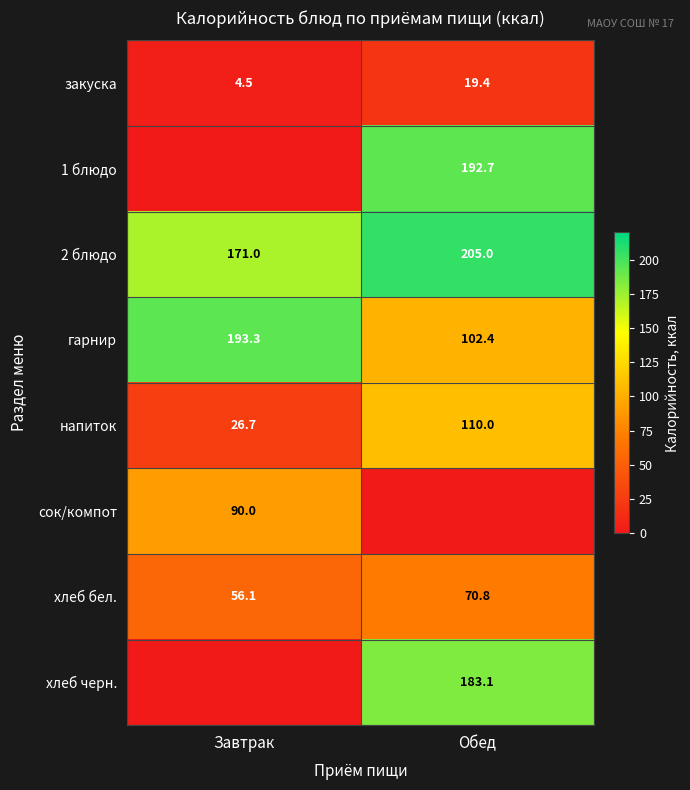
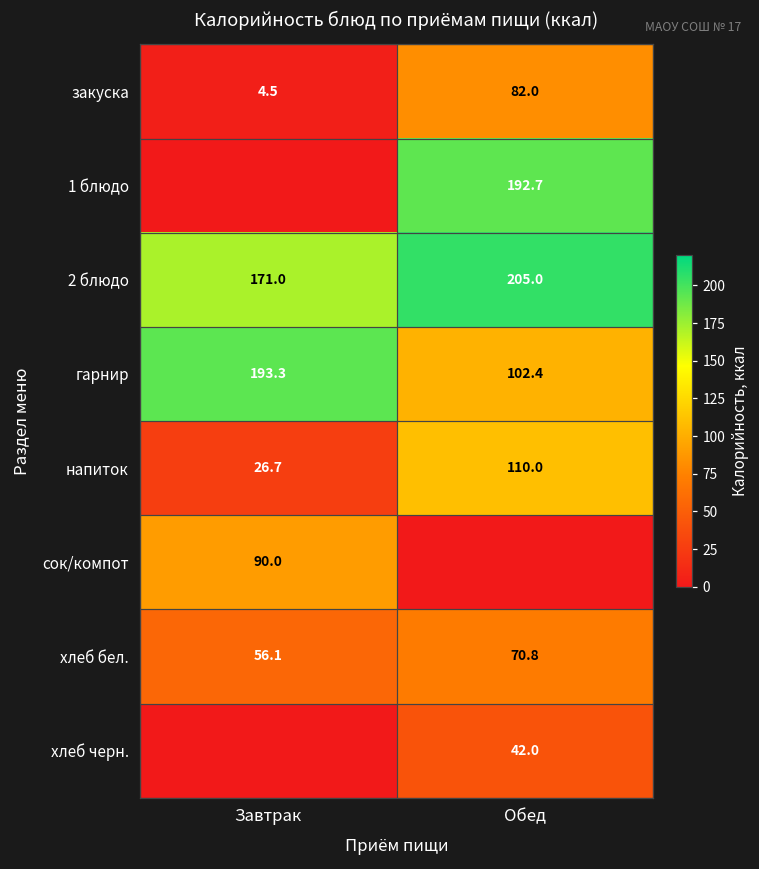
закуска, Обед: 19.4 -> 82.0
хлеб черн., Обед: 183.1 -> 42.0
